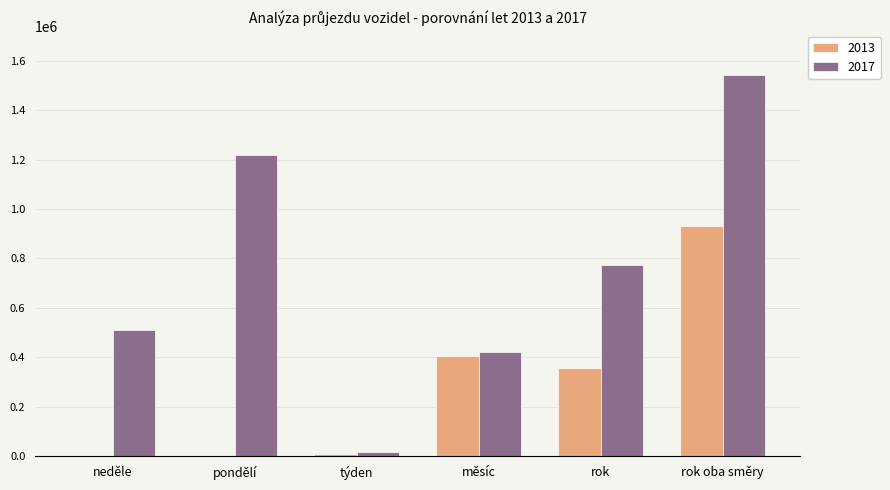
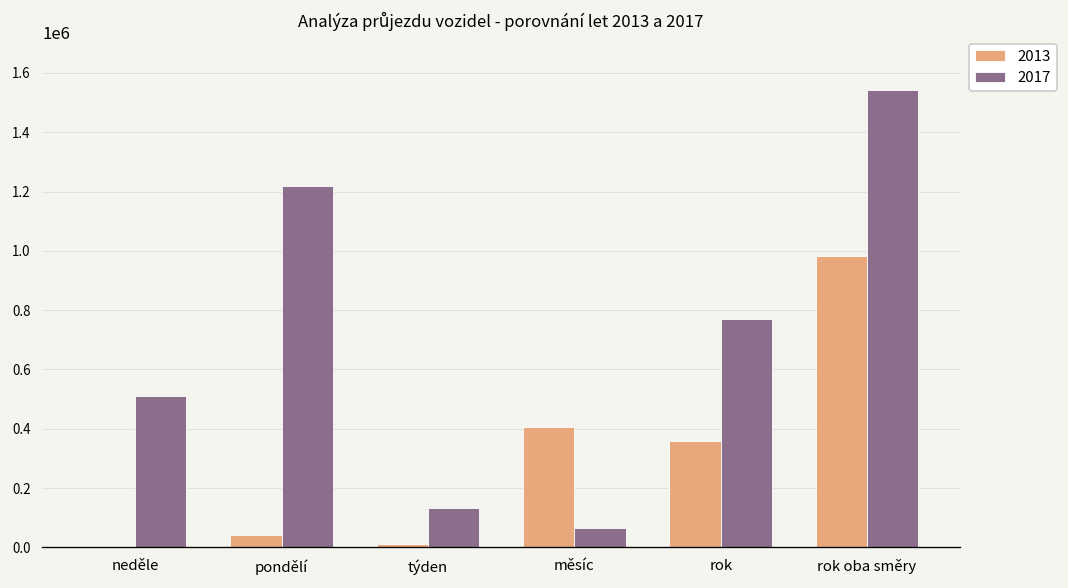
2013, pondělí: 0 -> 40000
2017, týden: 20000 -> 130000
2017, měsíc: 420000 -> 60000
2013, rok oba směry: 930000 -> 980000
